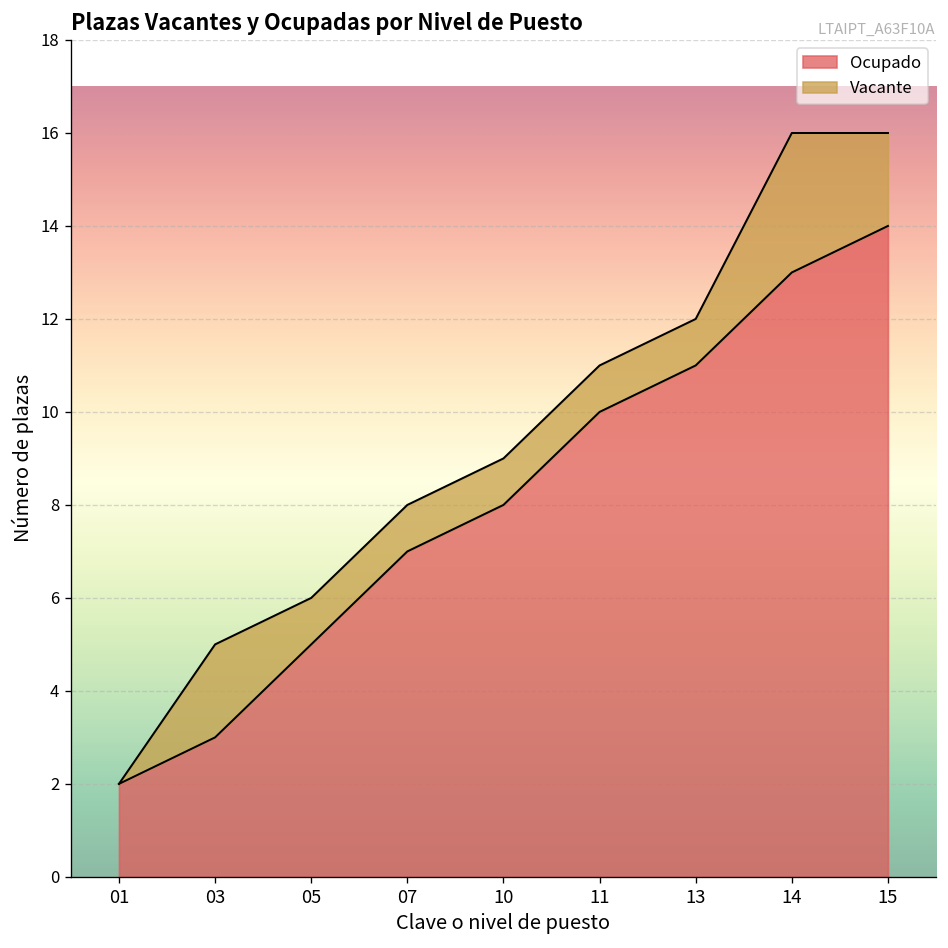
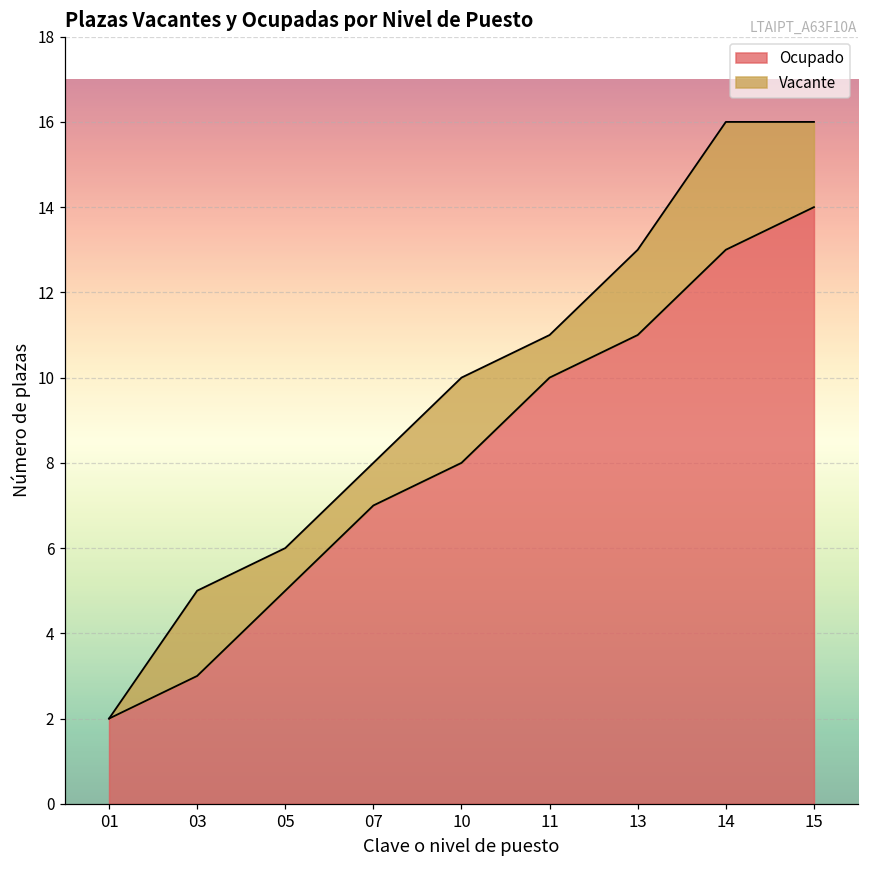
Vacante, 10: 1 -> 2
Vacante, 13: 1 -> 2
